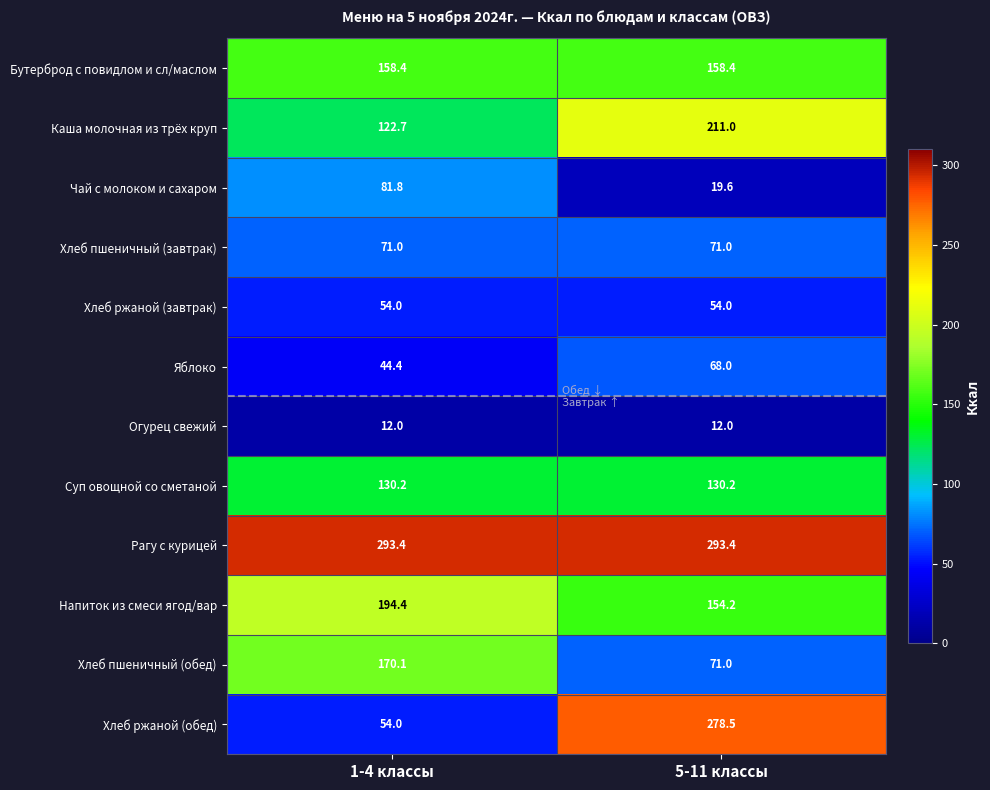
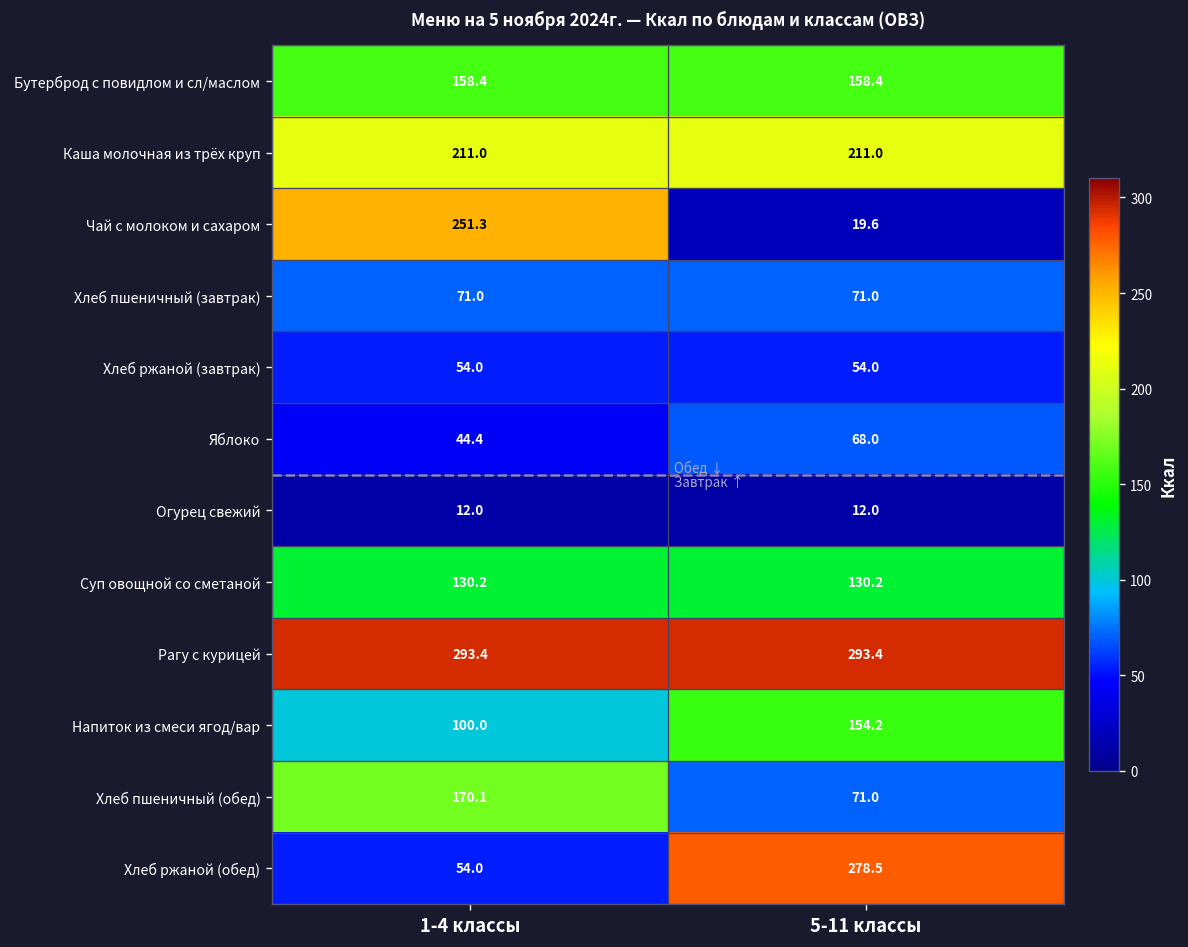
Каша молочная из трёх круп, 1-4 классы: 122.7 -> 211.0
Чай с молоком и сахаром, 1-4 классы: 81.8 -> 251.3
Напиток из смеси ягод/вар, 1-4 классы: 194.4 -> 100.0
